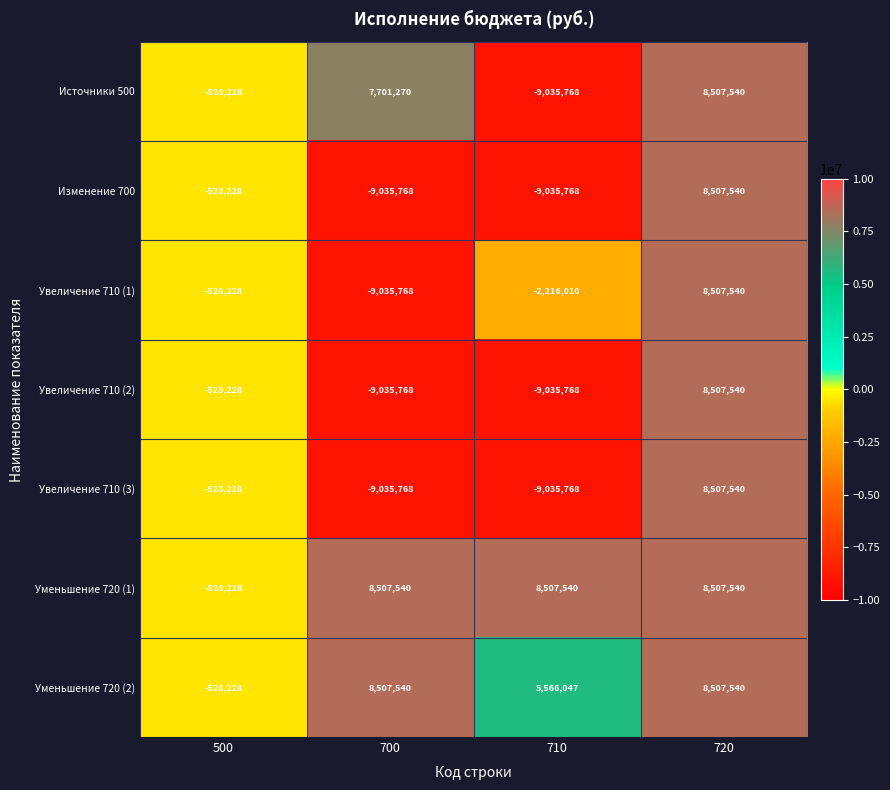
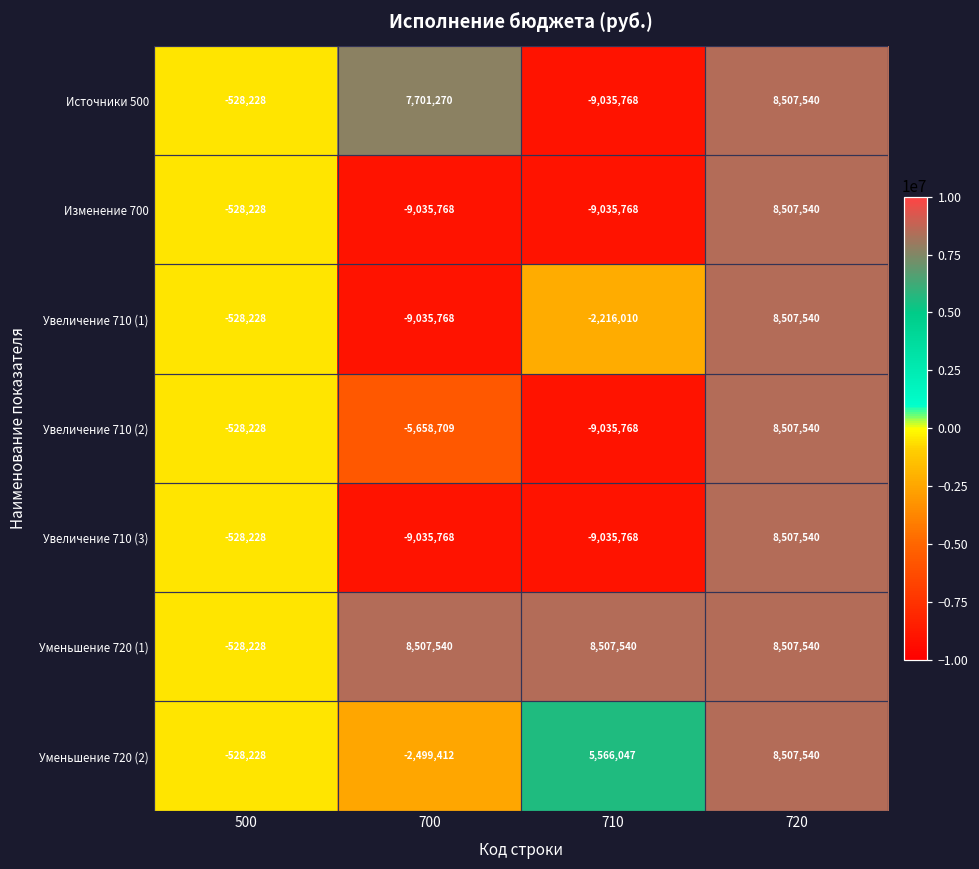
Увеличение 710 (2), 700: -9,035,768 -> -5,658,709
Уменьшение 720 (2), 700: 8,507,540 -> -2,499,412
